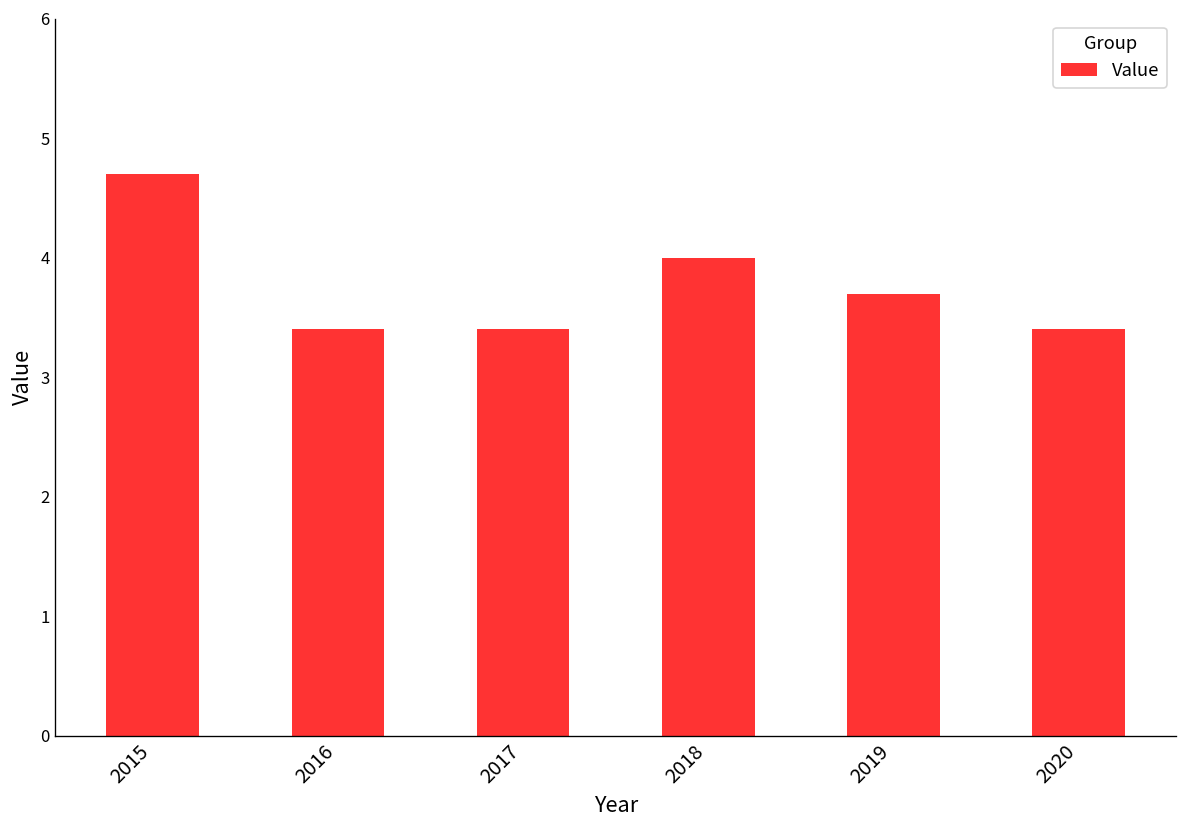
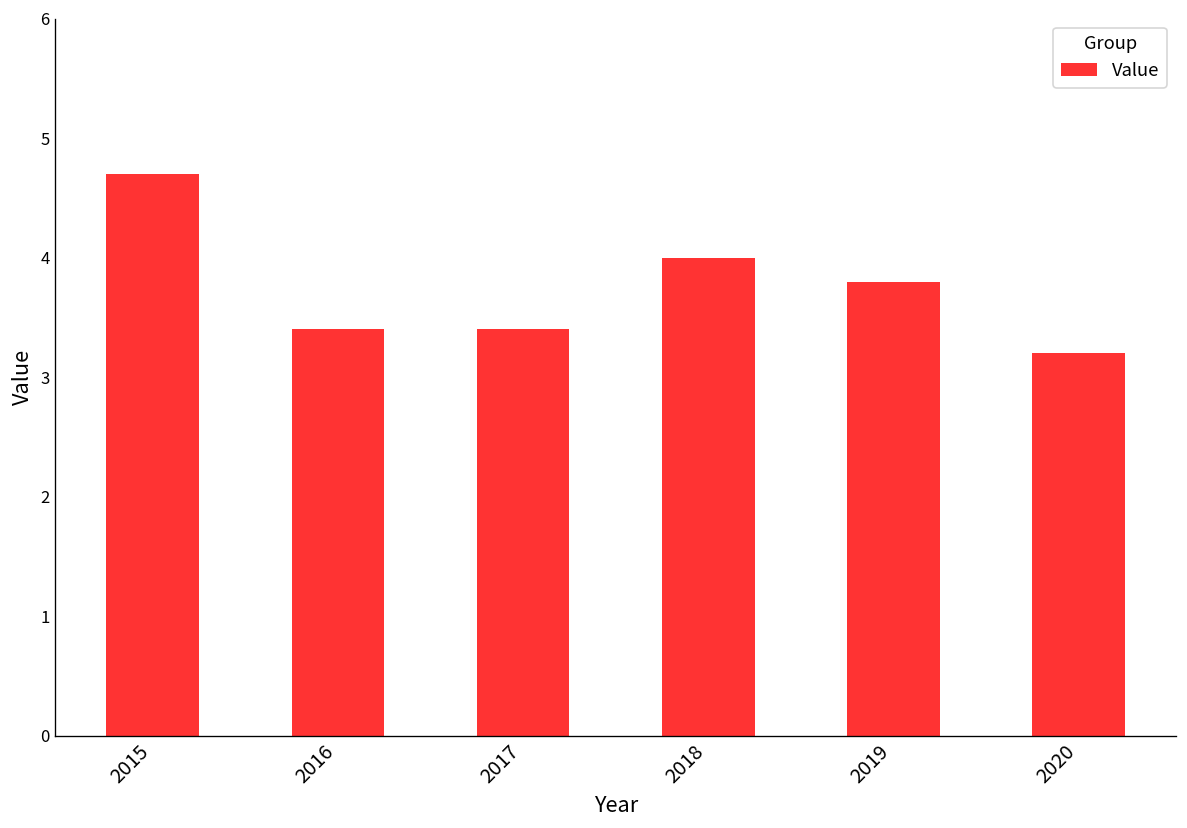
2019: 3.7 -> 3.8
2020: 3.4 -> 3.2
